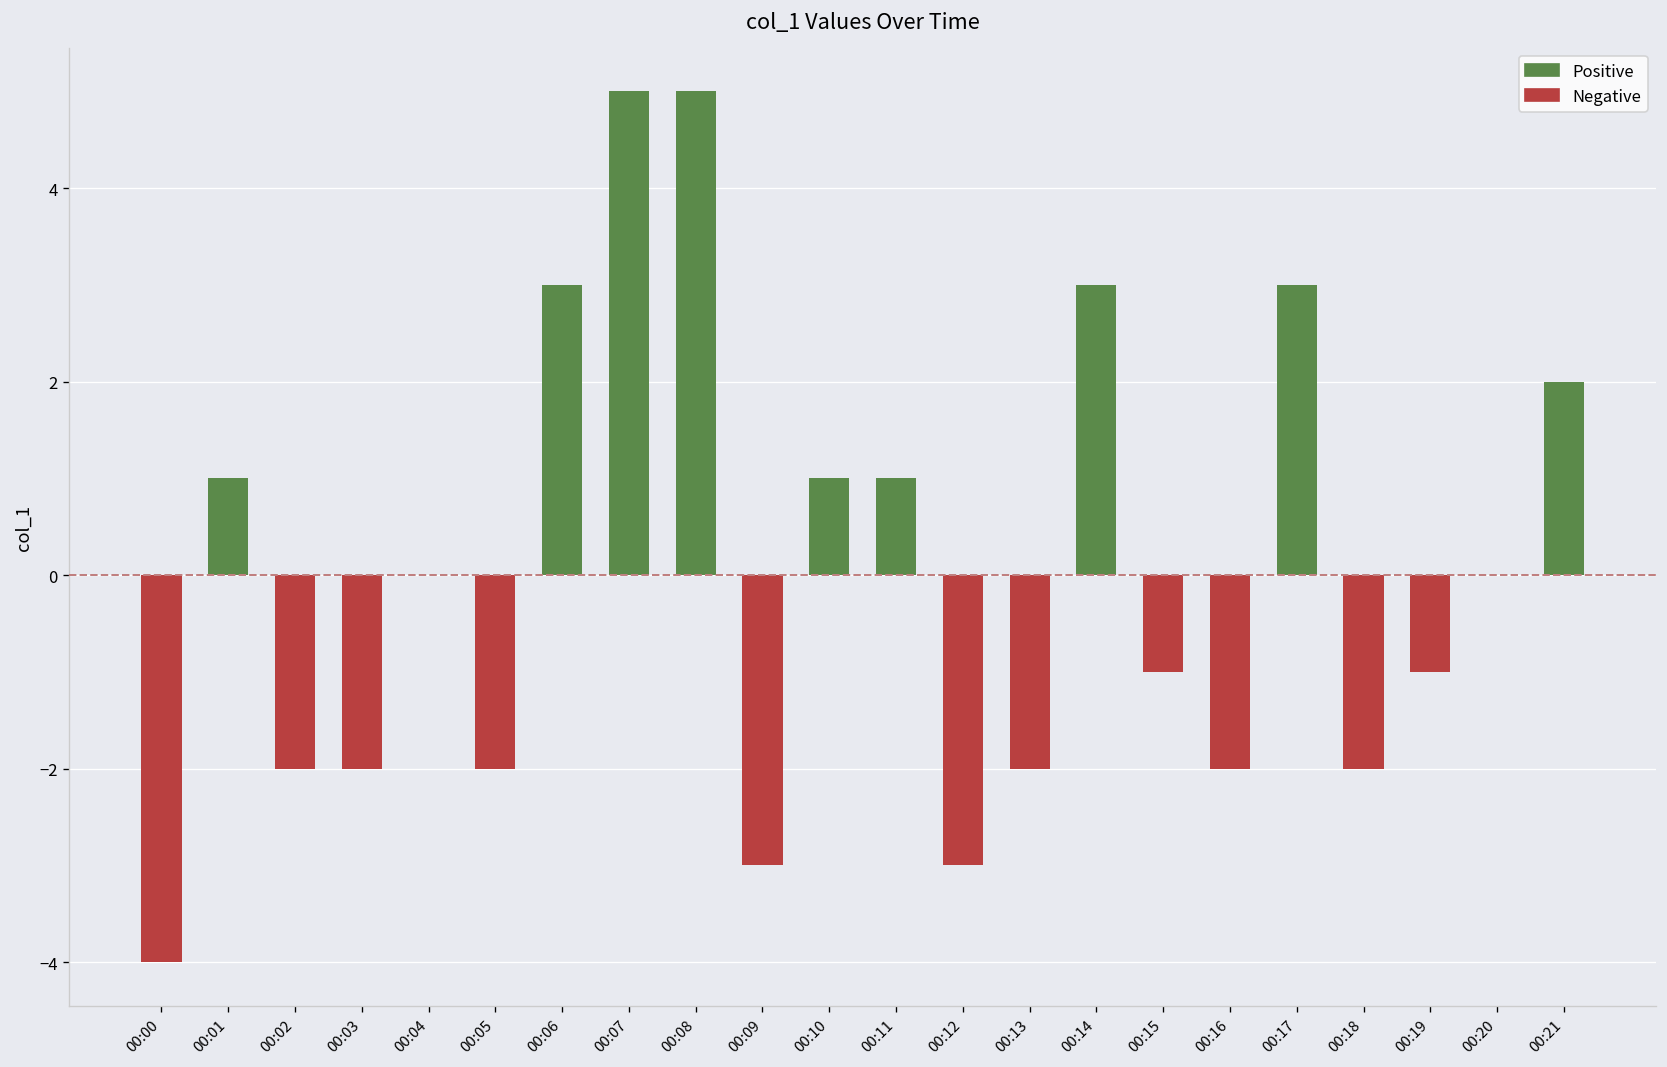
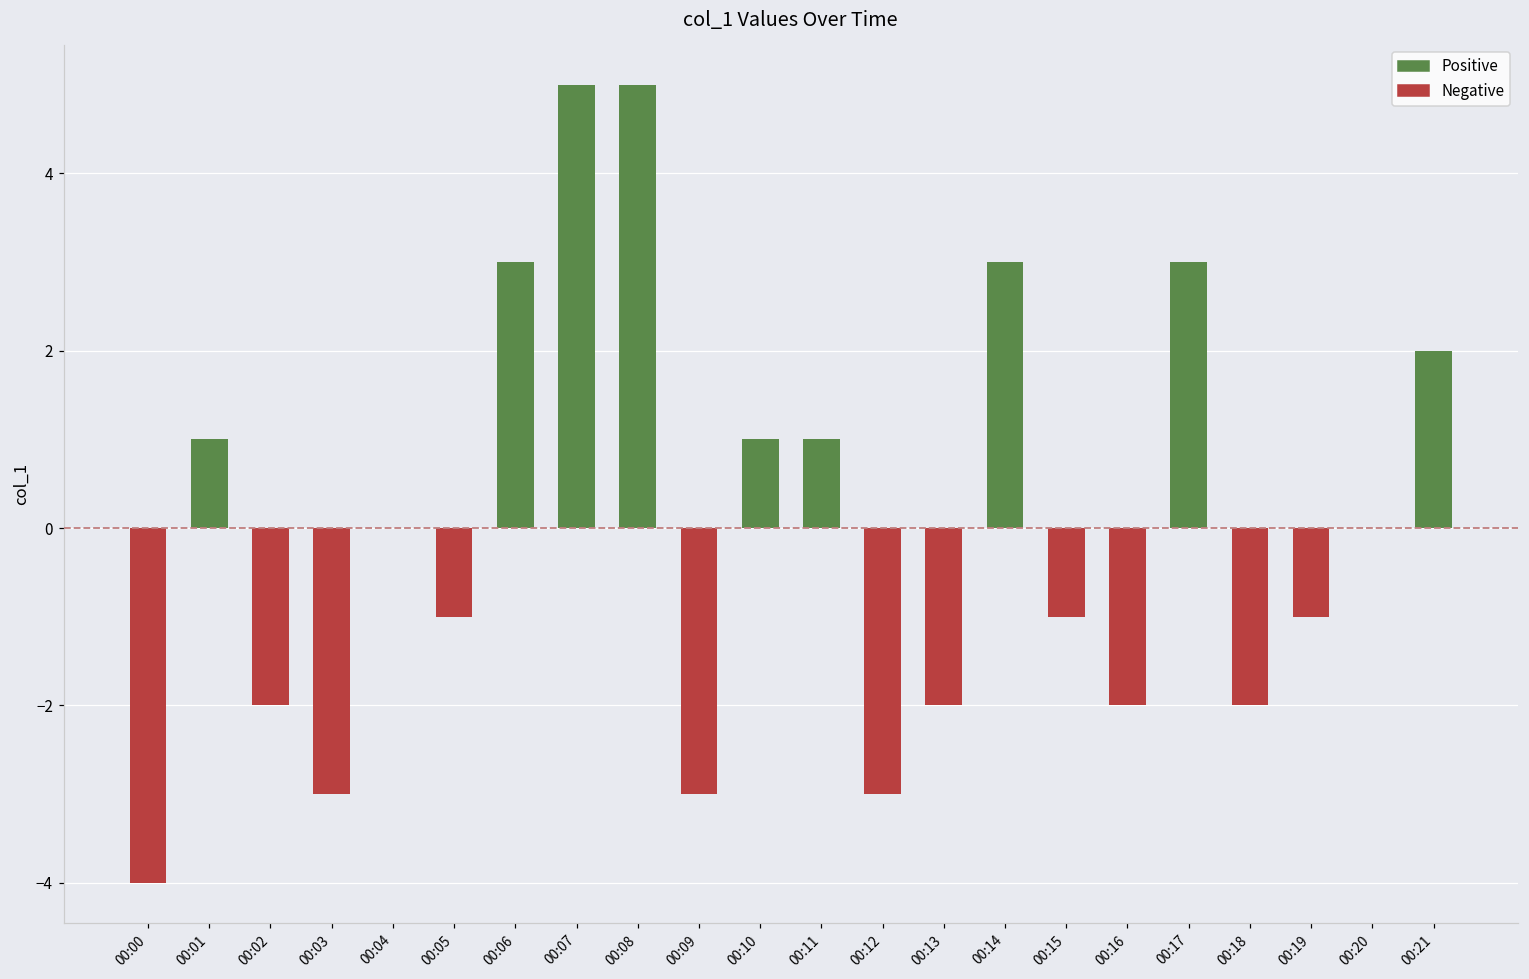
00:03: -2 -> -3
00:05: -2 -> -1
